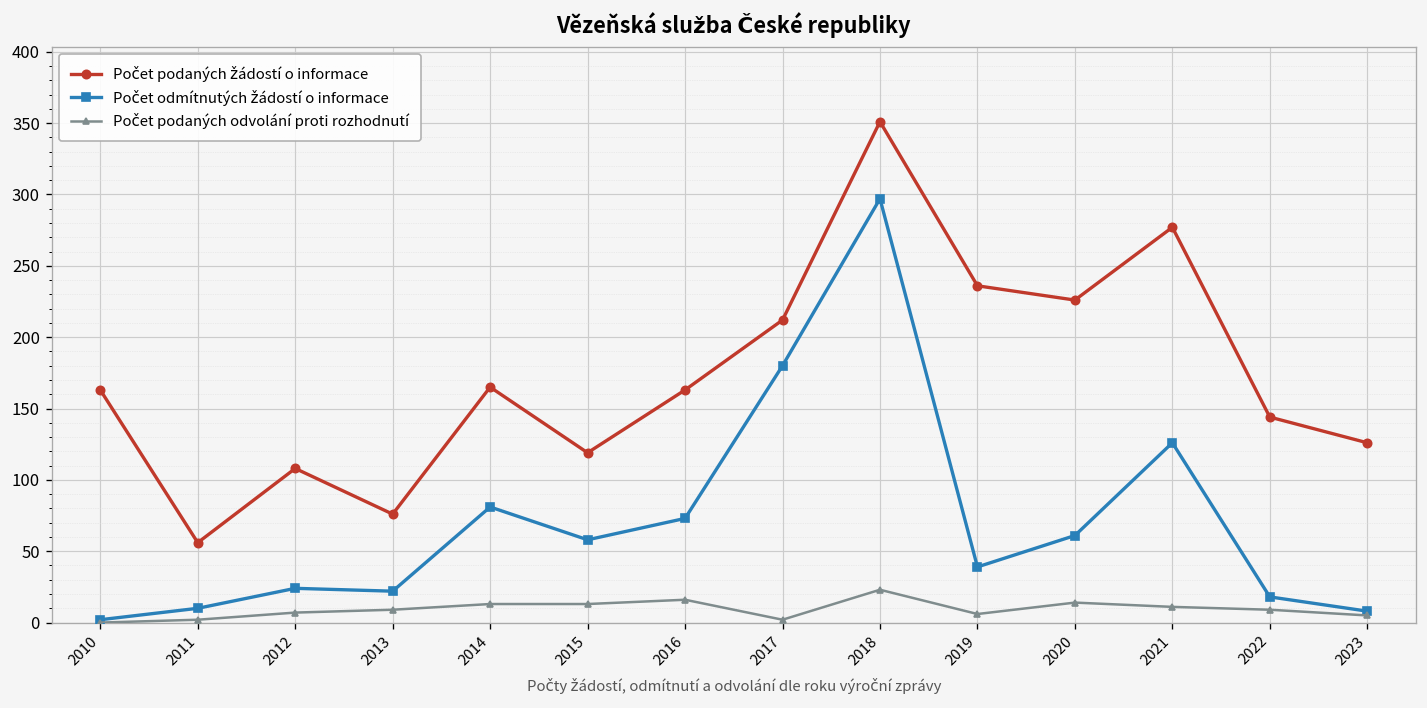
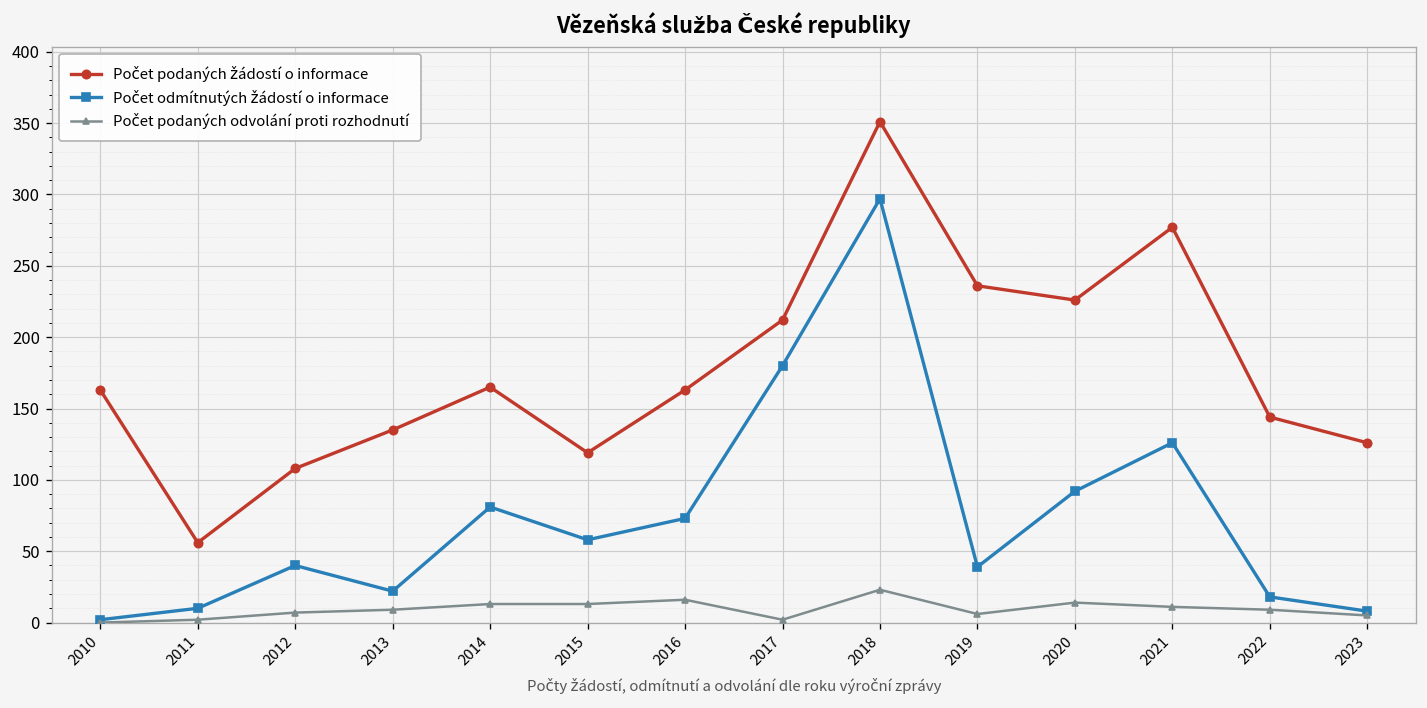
Počet odmítnutých žádostí o informace, 2012: 24 -> 40
Počet podaných žádostí o informace, 2013: 76 -> 135
Počet odmítnutých žádostí o informace, 2020: 61 -> 92
